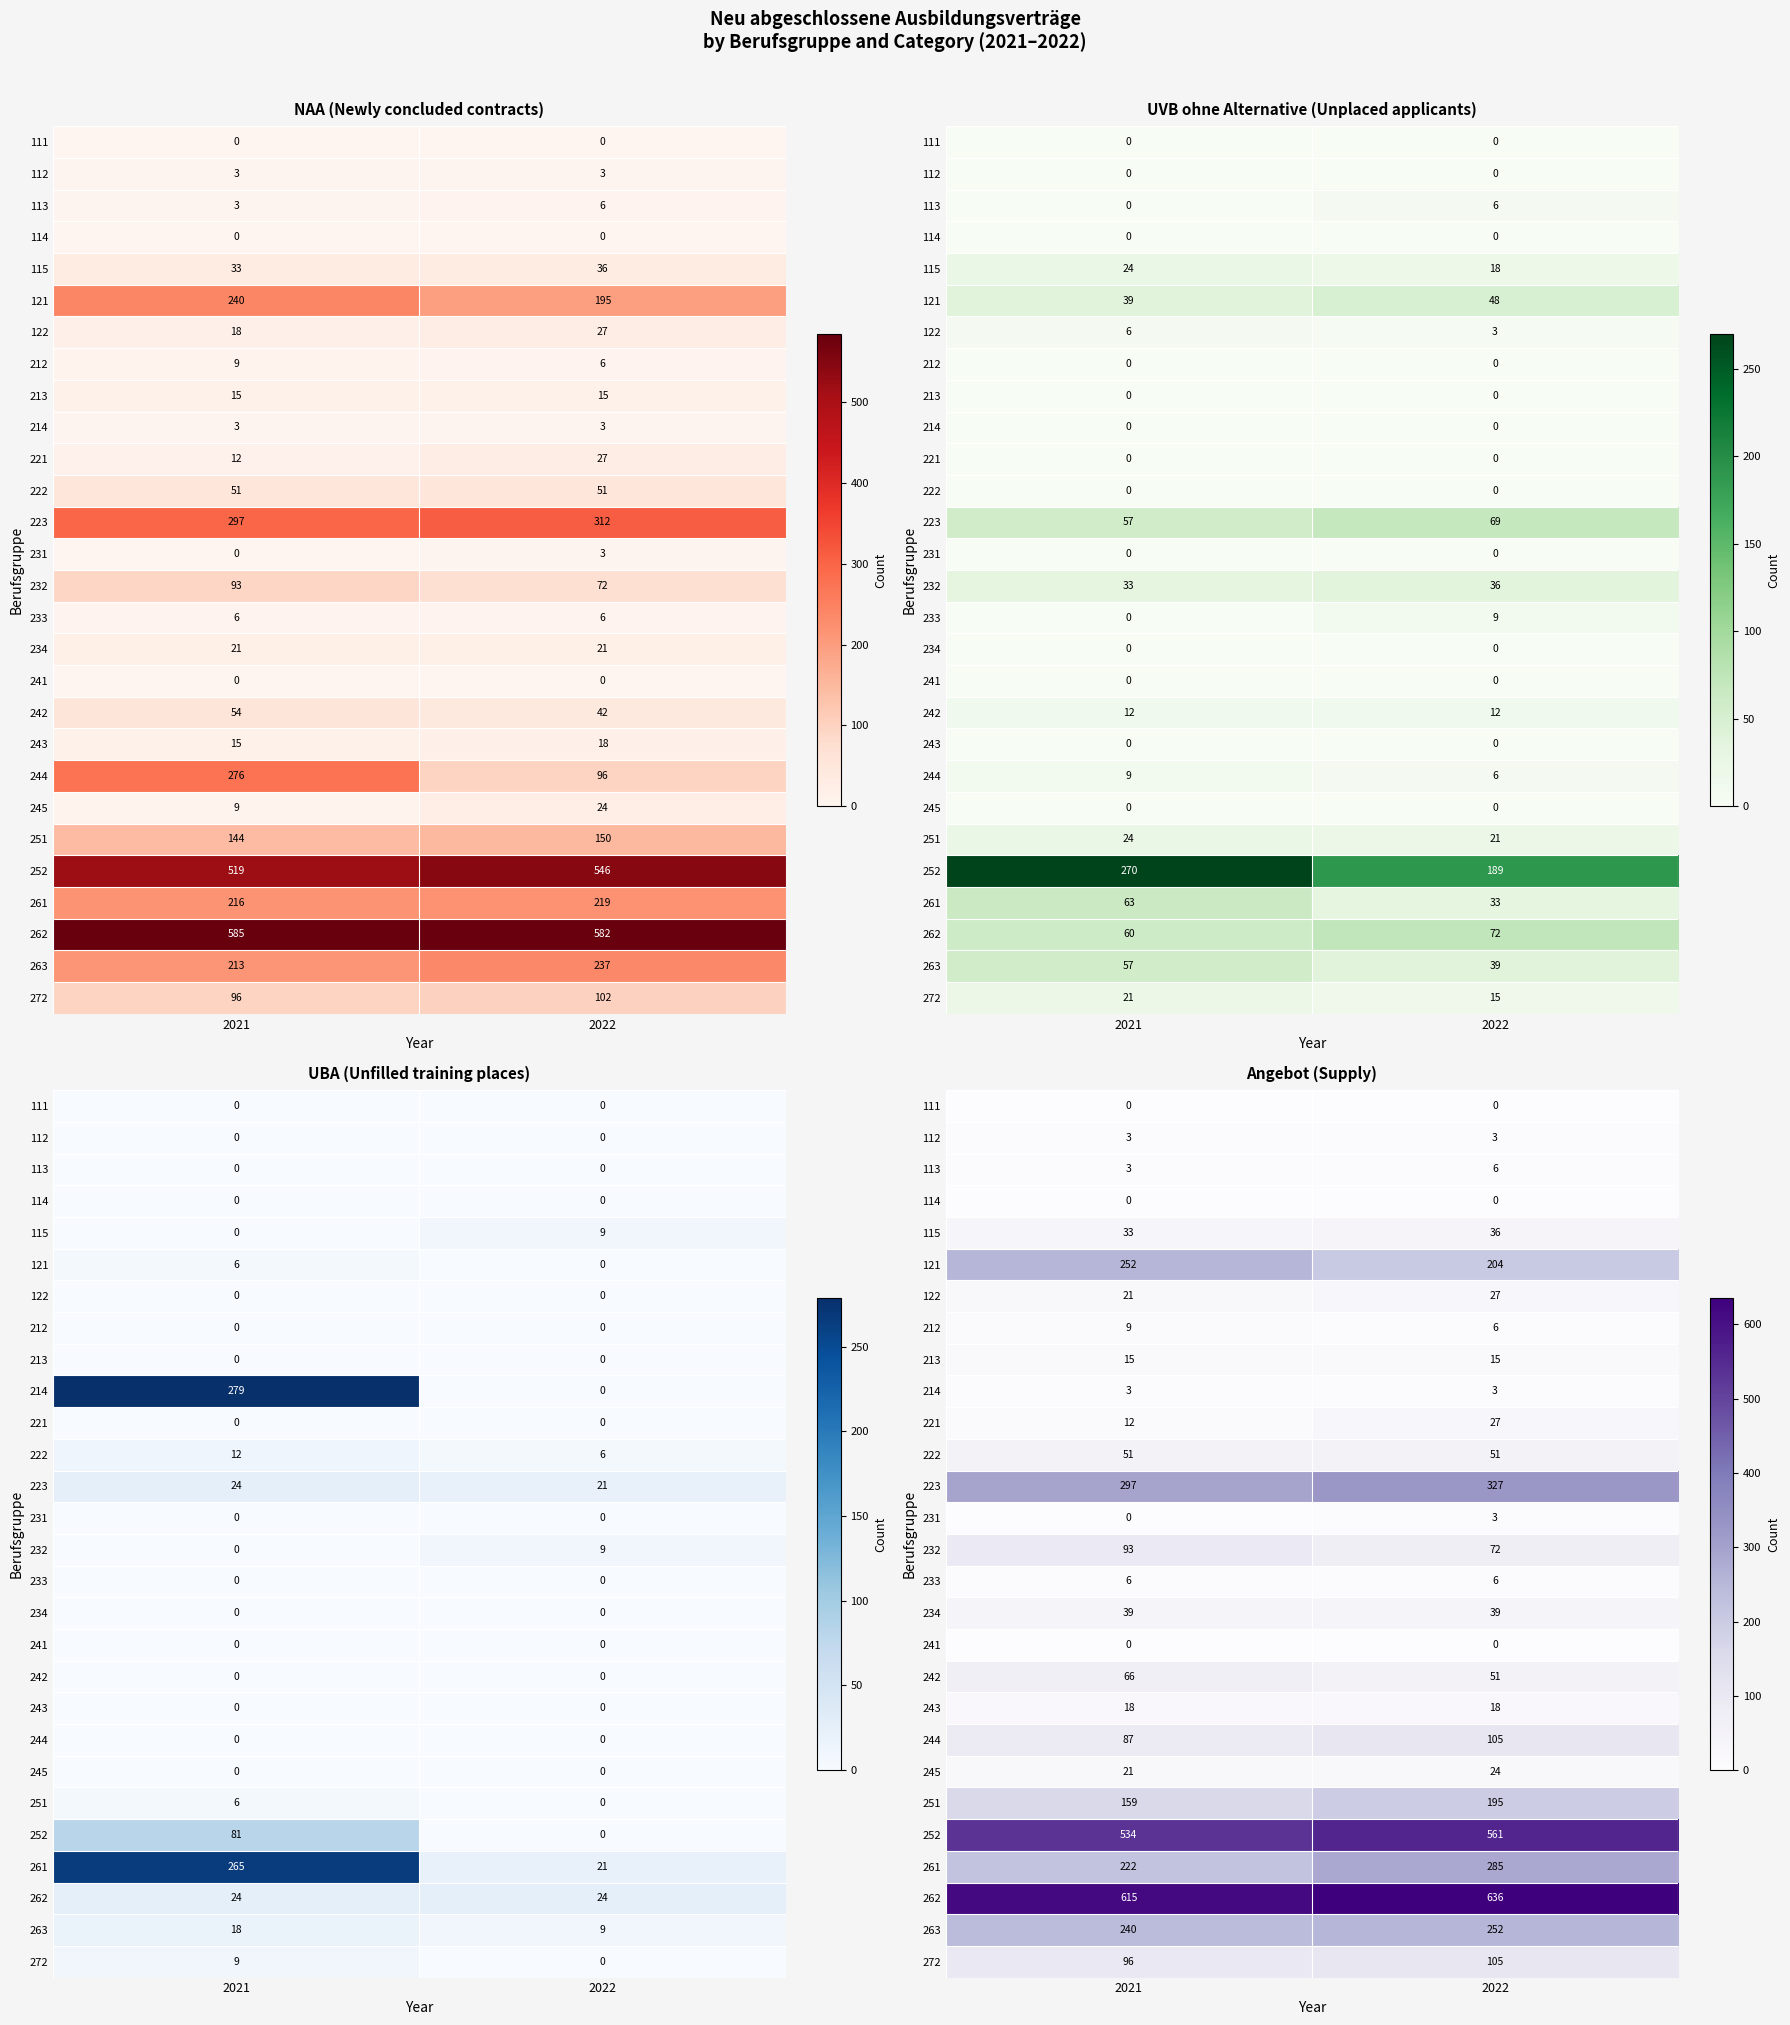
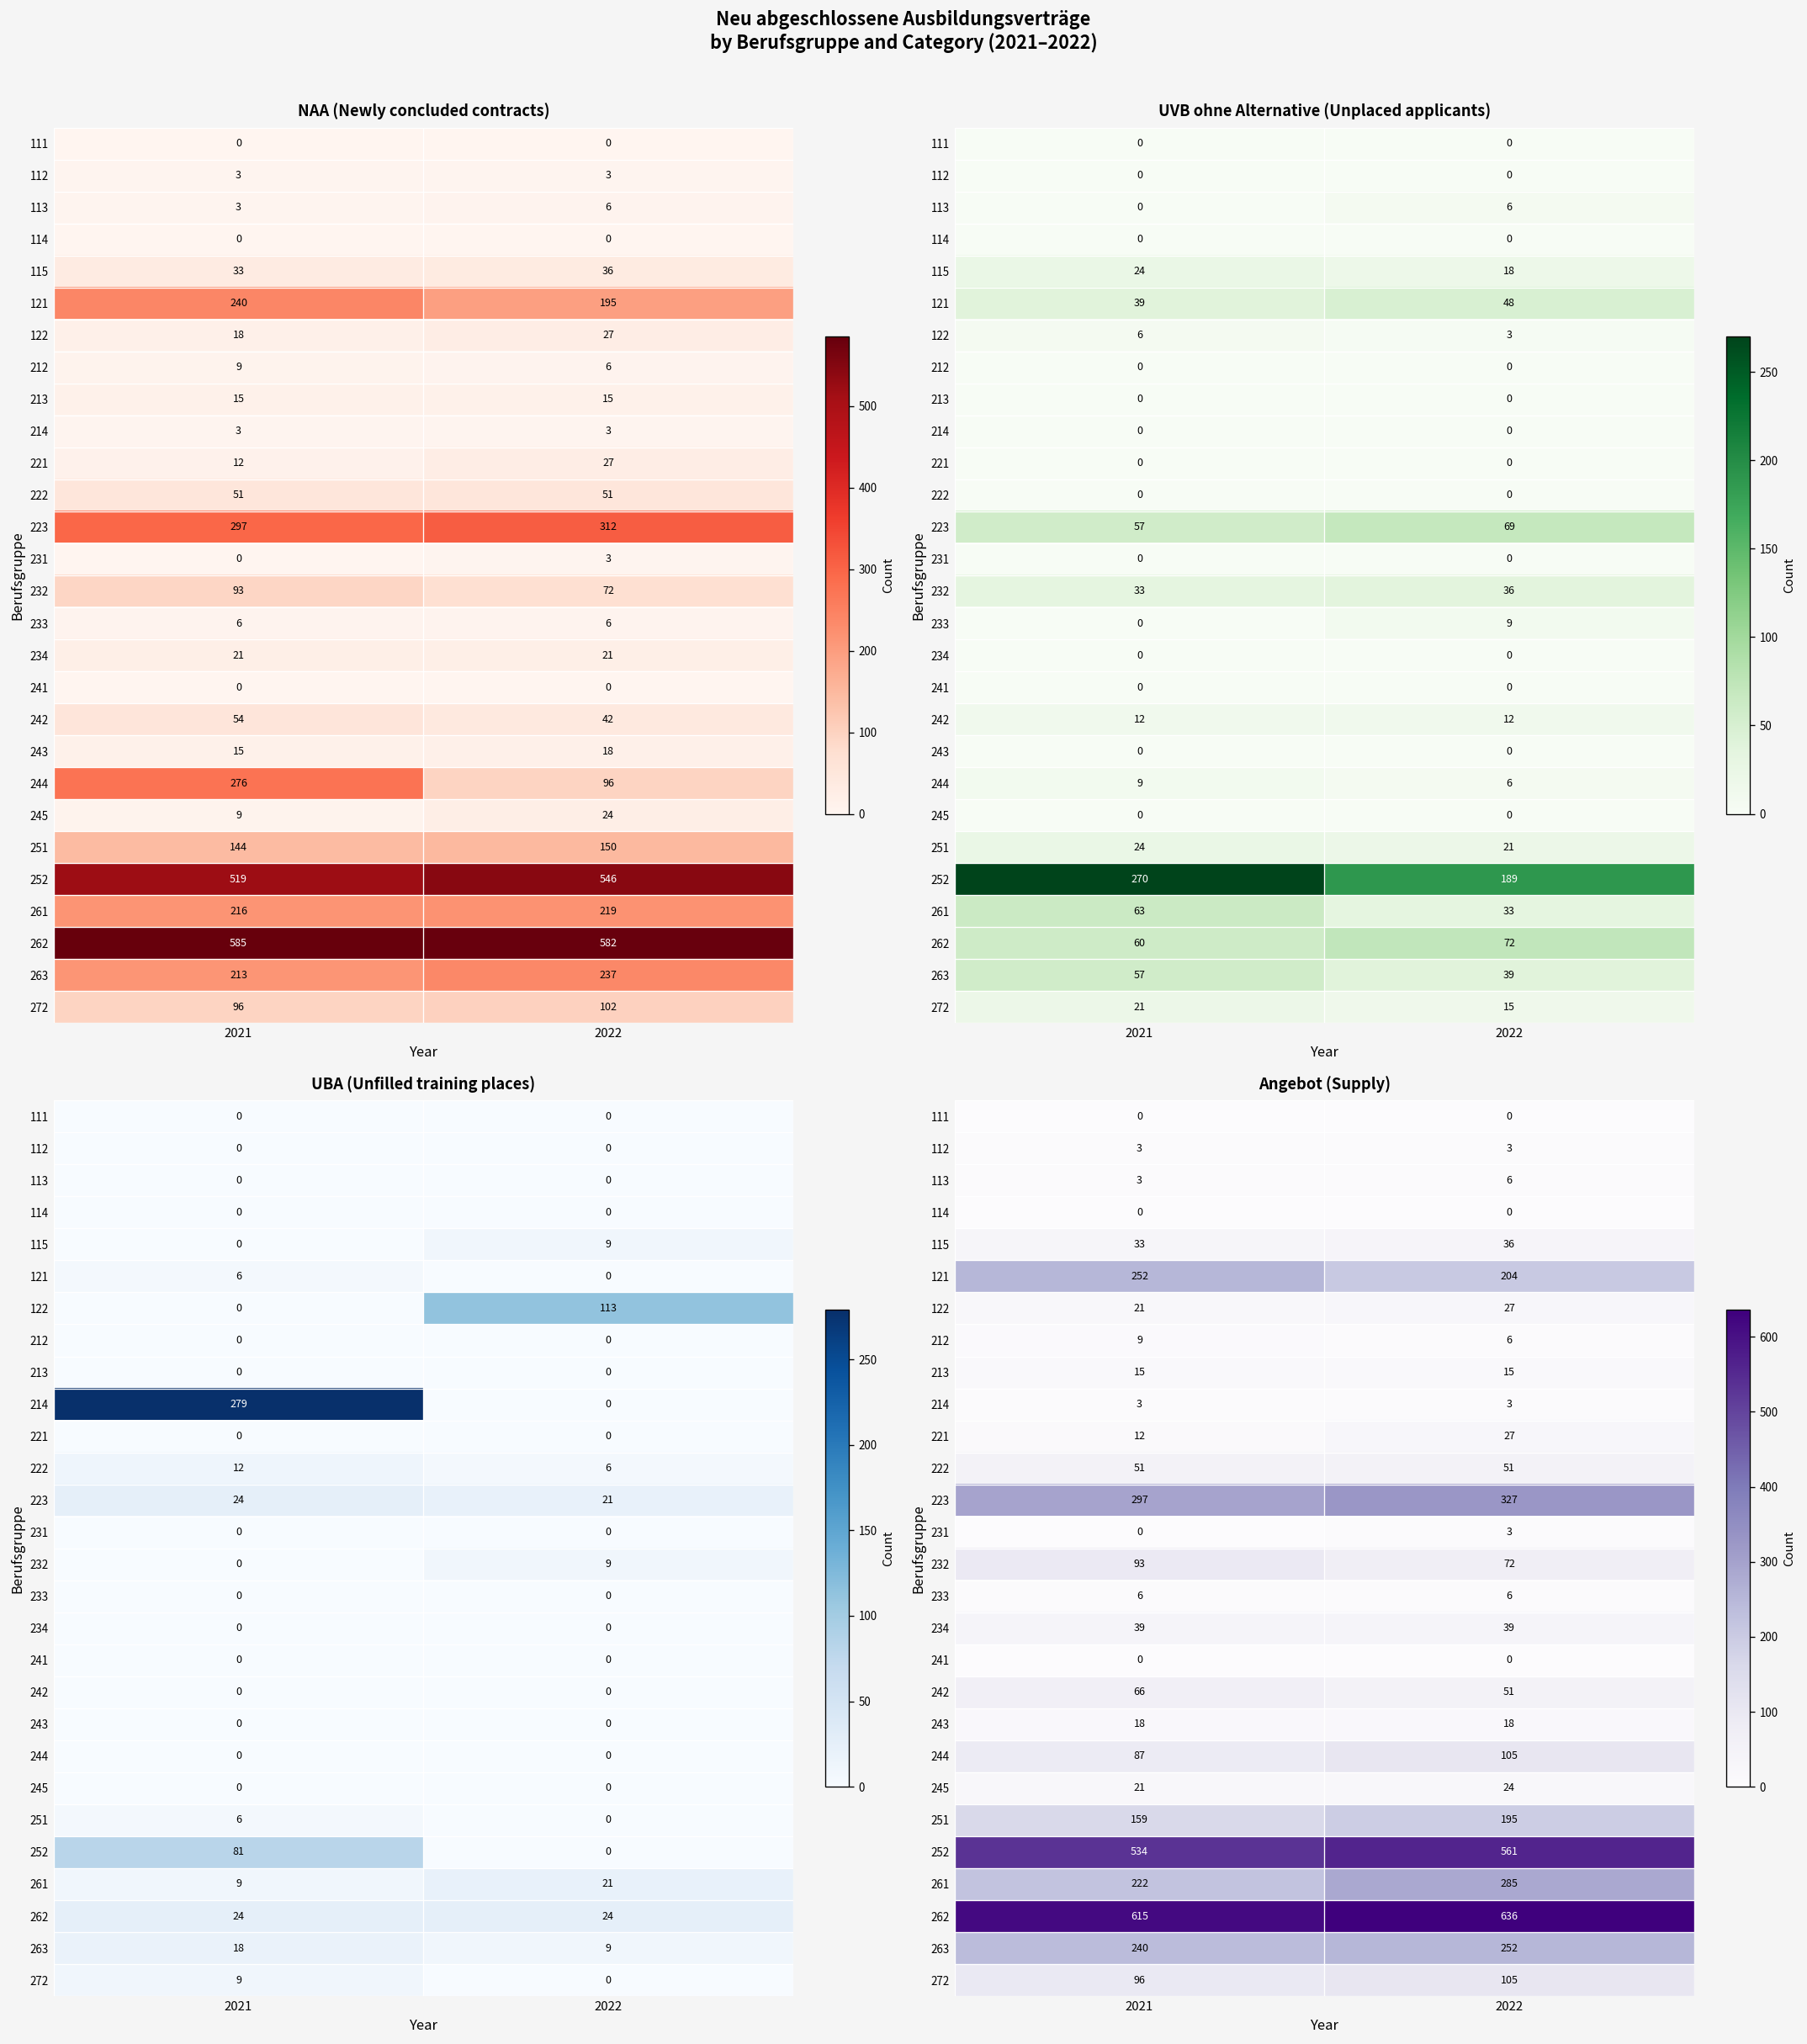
UBA (Unfilled training places), 122, 2022: 0 -> 113
UBA (Unfilled training places), 261, 2021: 265 -> 9
